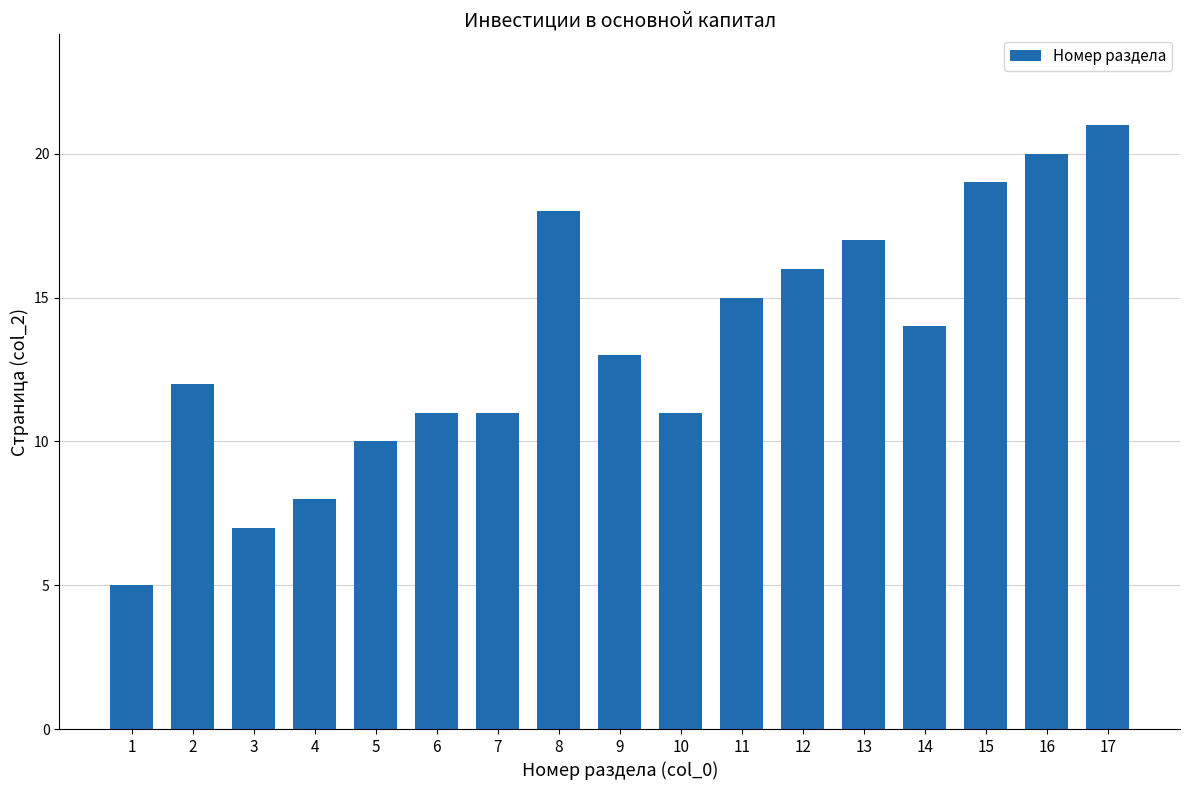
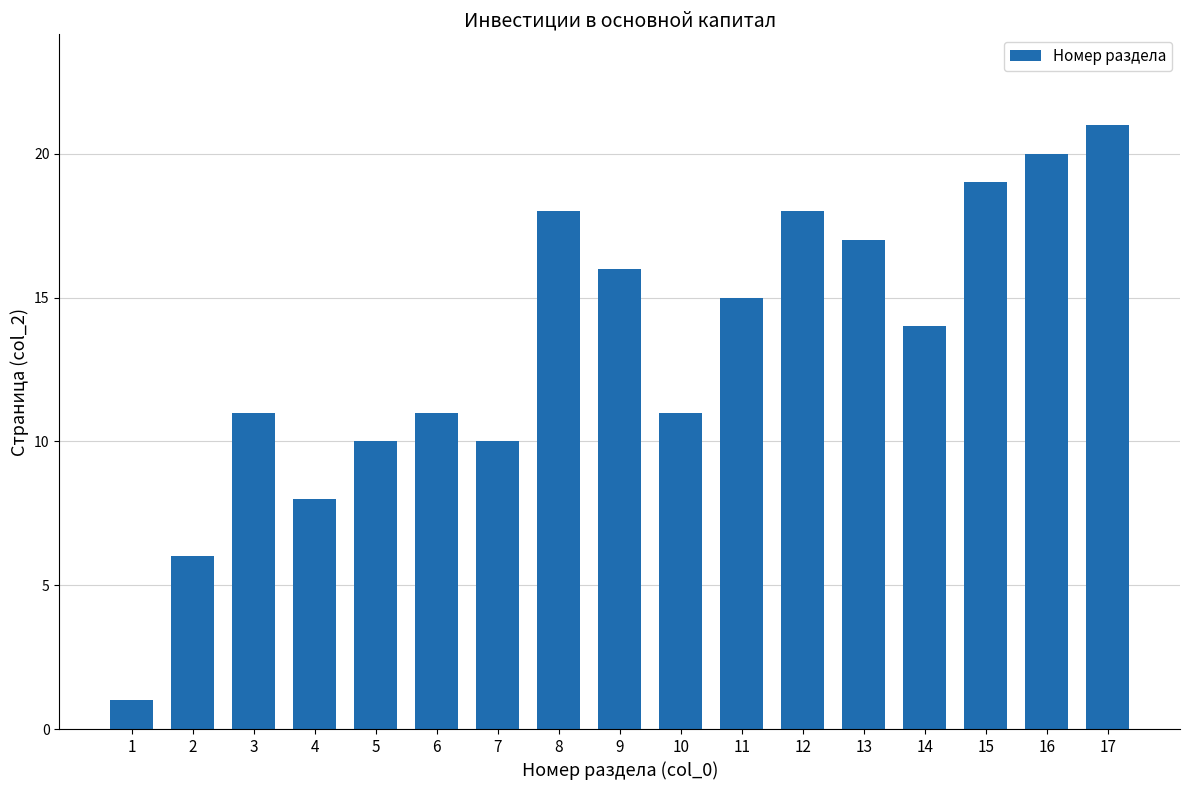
1: 5 -> 1
2: 12 -> 6
3: 7 -> 11
7: 11 -> 10
9: 13 -> 16
12: 16 -> 18
